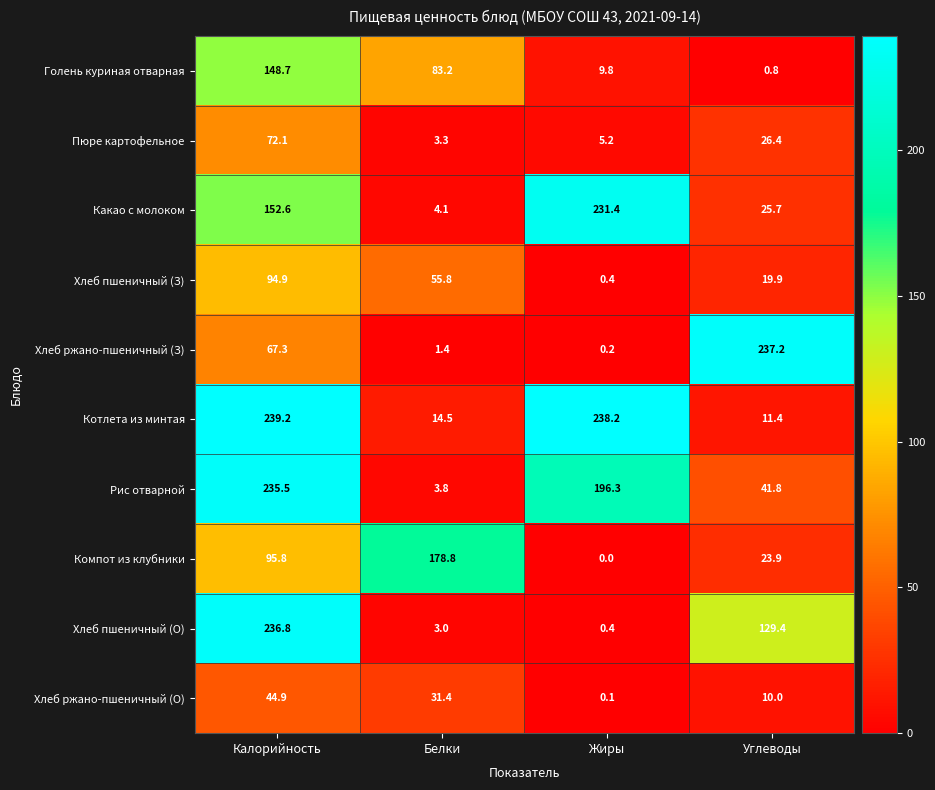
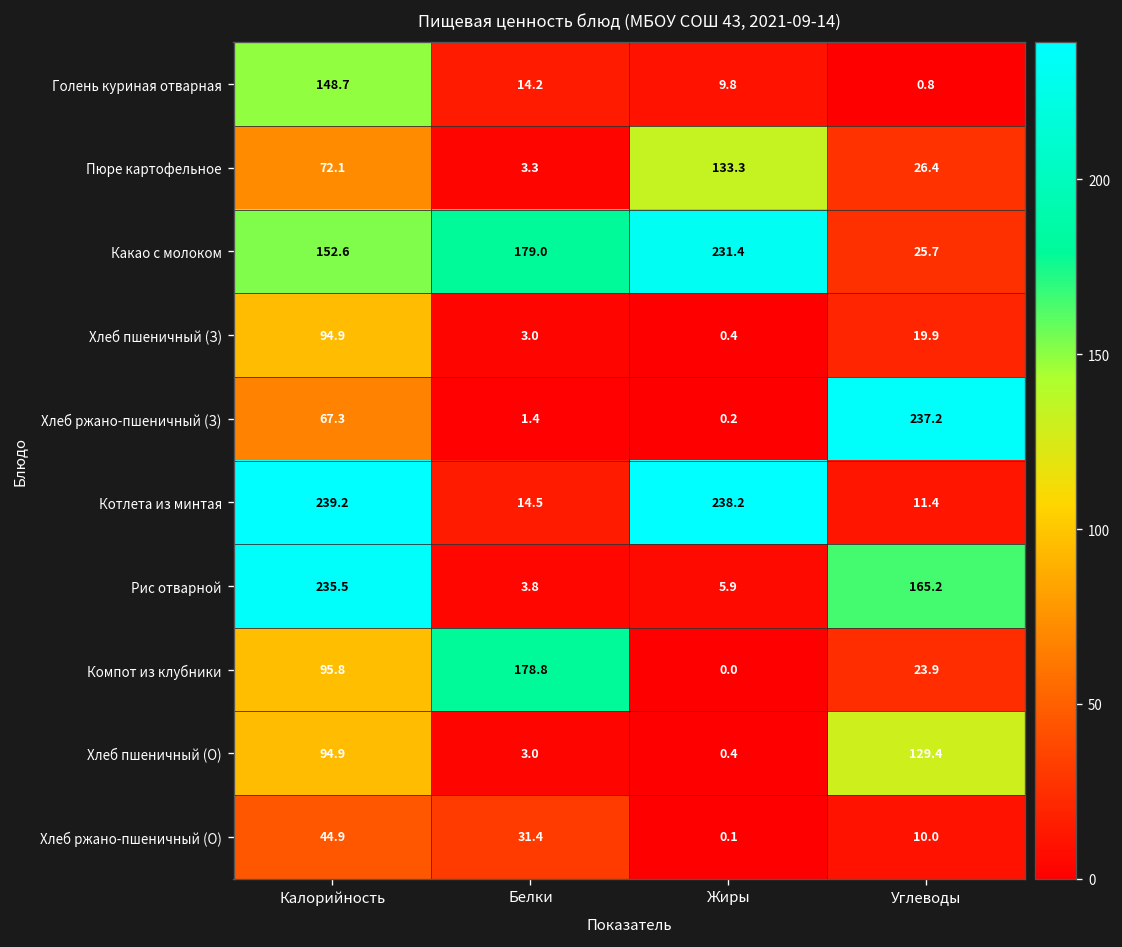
Голень куриная отварная, Белки: 83.2 -> 14.2
Пюре картофельное, Жиры: 5.2 -> 133.3
Какао с молоком, Белки: 4.1 -> 179.0
Хлеб пшеничный (З), Белки: 55.8 -> 3.0
Рис отварной, Жиры: 196.3 -> 5.9
Рис отварной, Углеводы: 41.8 -> 165.2
Хлеб пшеничный (О), Калорийность: 236.8 -> 94.9
